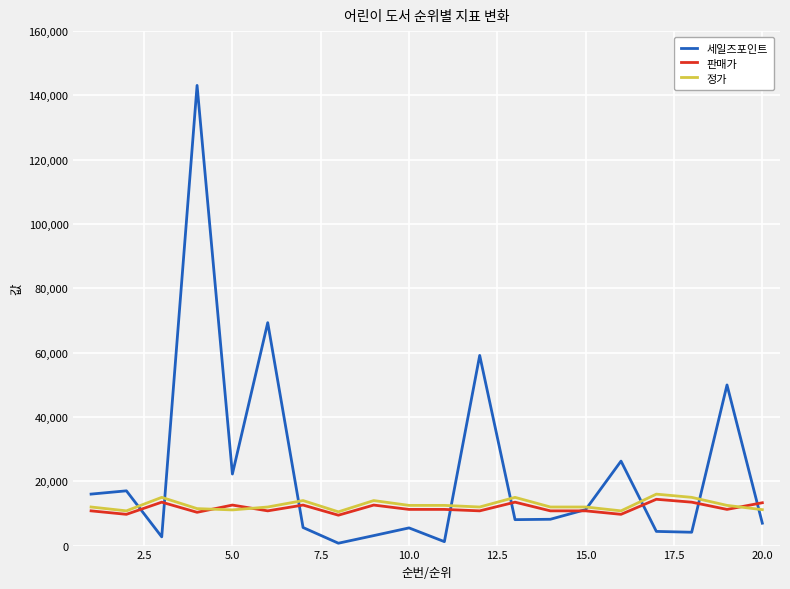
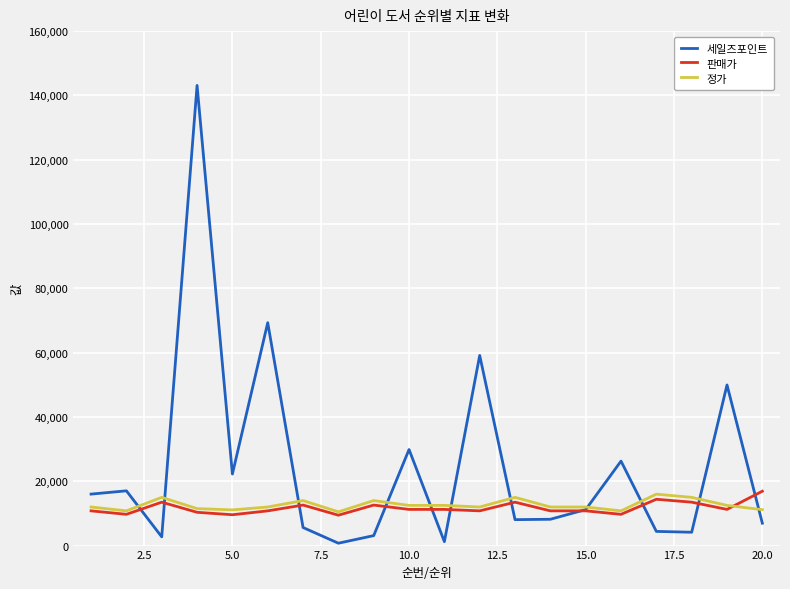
판매가, 5.0: 13,000 -> 10,000
세일즈포인트, 10.0: 5,000 -> 30,000
판매가, 20.0: 13,000 -> 17,000
